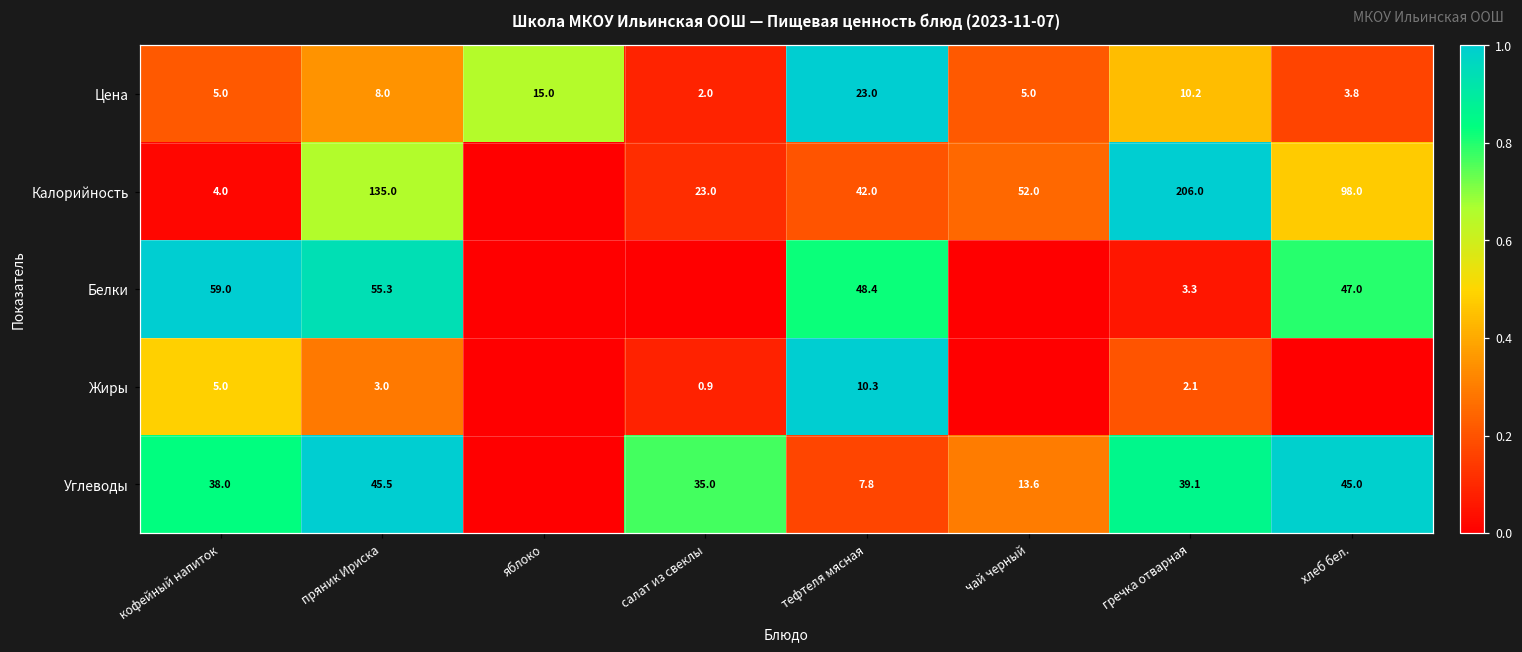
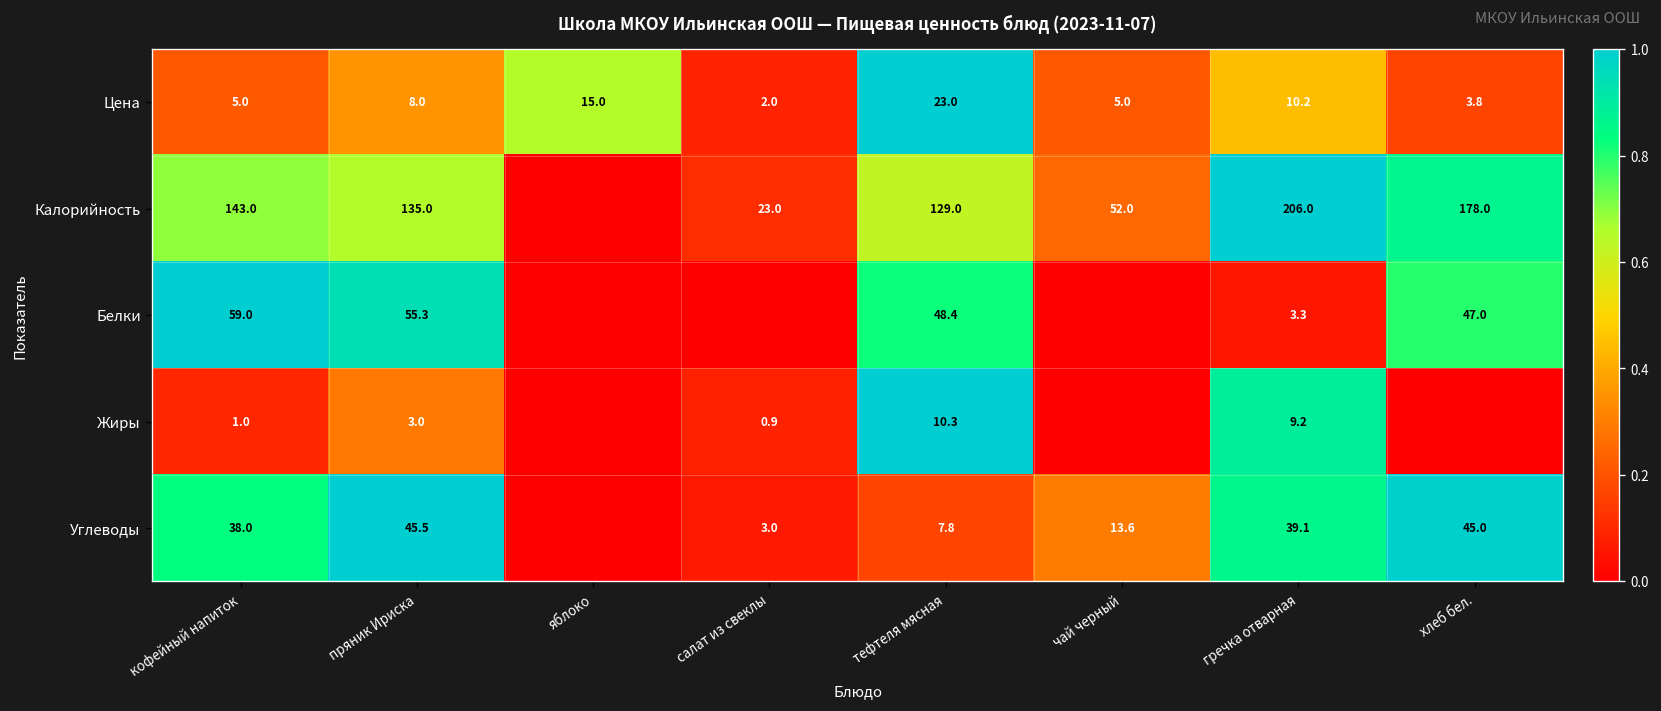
Калорийность, кофейный напиток: 4.0 -> 143.0
Калорийность, тефтеля мясная: 42.0 -> 129.0
Калорийность, хлеб бел.: 98.0 -> 178.0
Жиры, кофейный напиток: 5.0 -> 1.0
Жиры, гречка отварная: 2.1 -> 9.2
Углеводы, салат из свеклы: 35.0 -> 3.0
